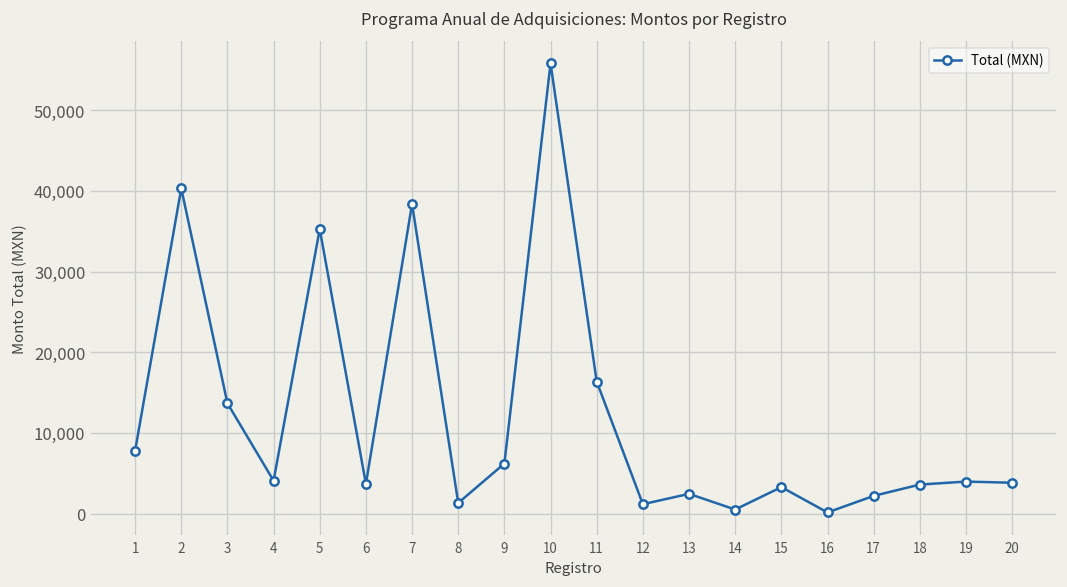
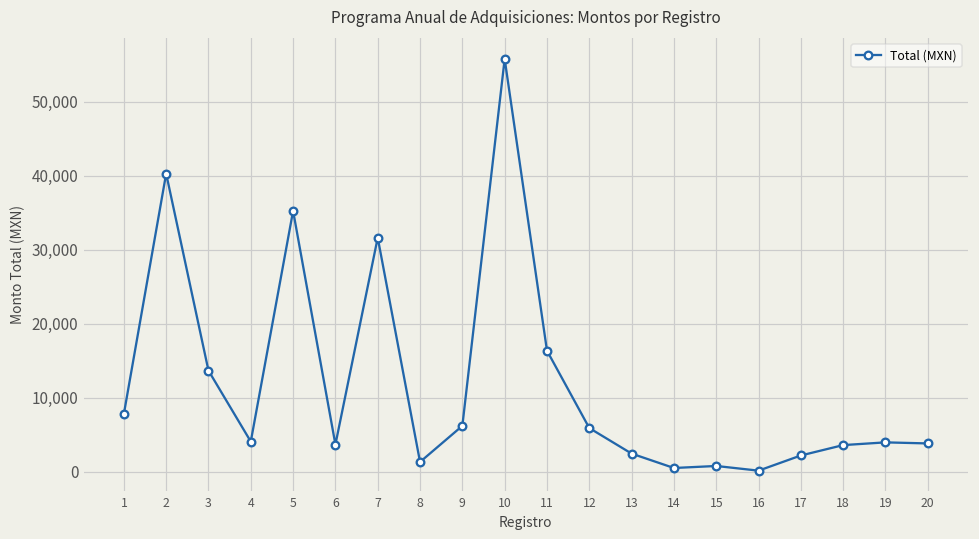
7: 38,000 -> 32,000
12: 1,000 -> 6,000
15: 3,000 -> 1,000
